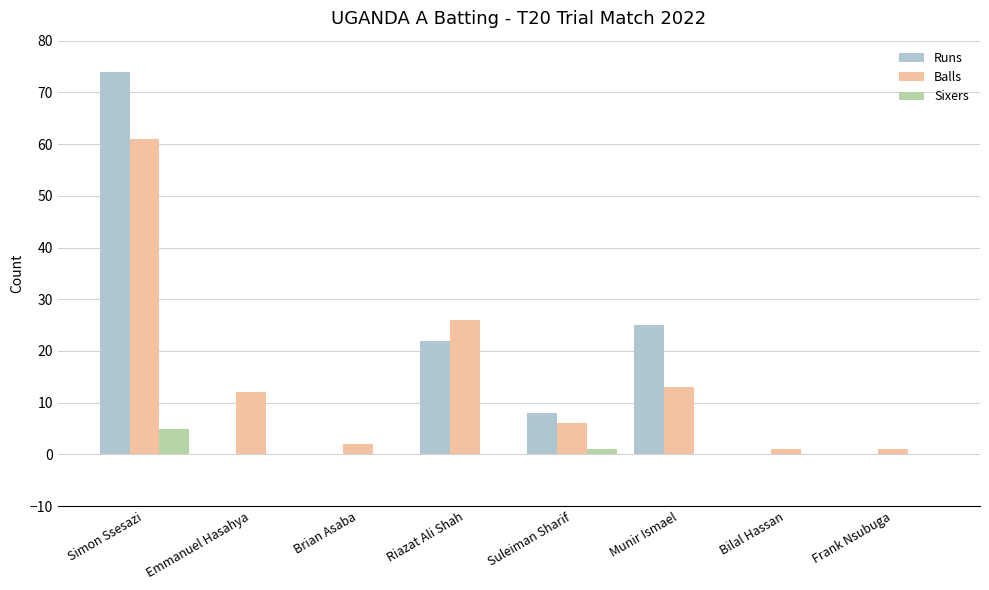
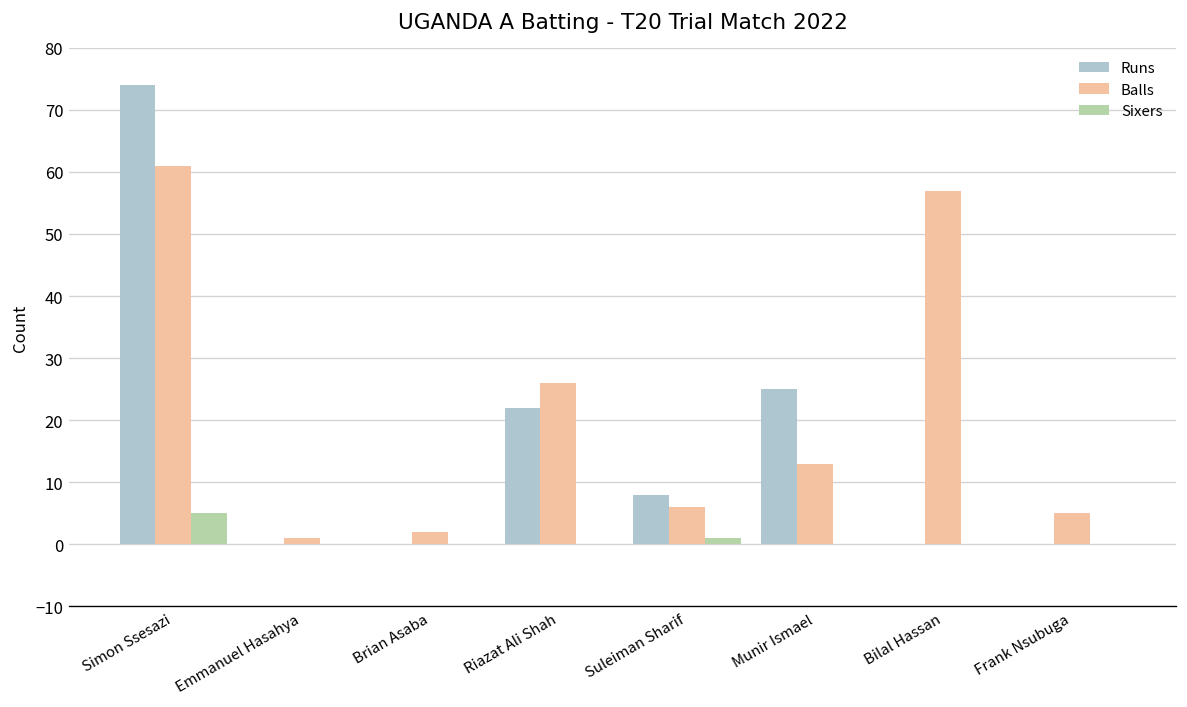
Balls, Emmanuel Hasahya: 12 -> 1
Balls, Bilal Hassan: 1 -> 57
Balls, Frank Nsubuga: 1 -> 5
